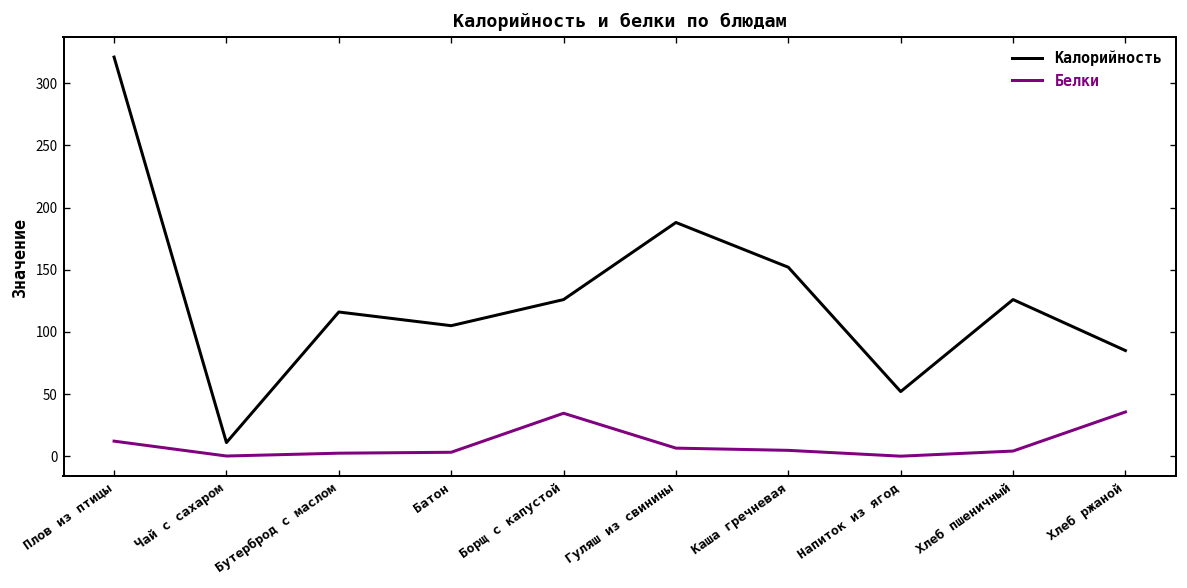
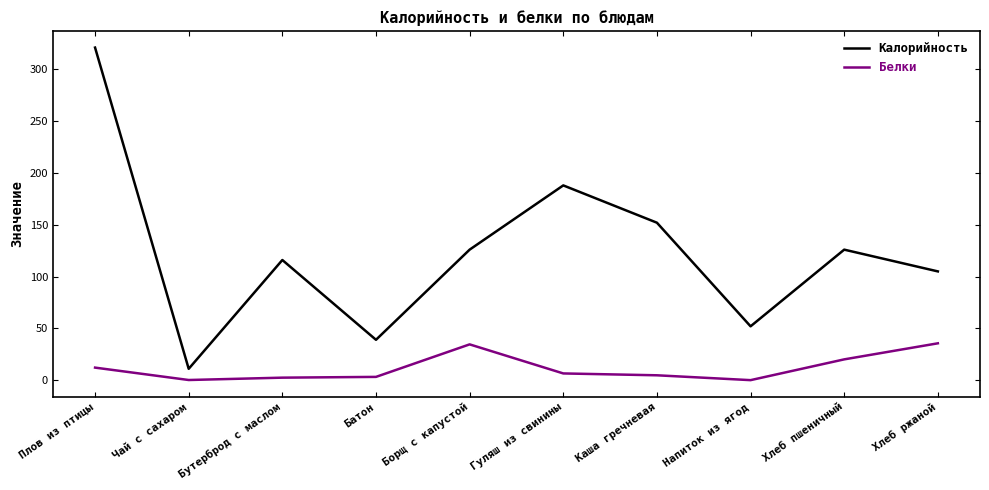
Калорийность, Батон: 105 -> 39
Белки, Хлеб пшеничный: 4 -> 20
Калорийность, Хлеб ржаной: 85 -> 105
